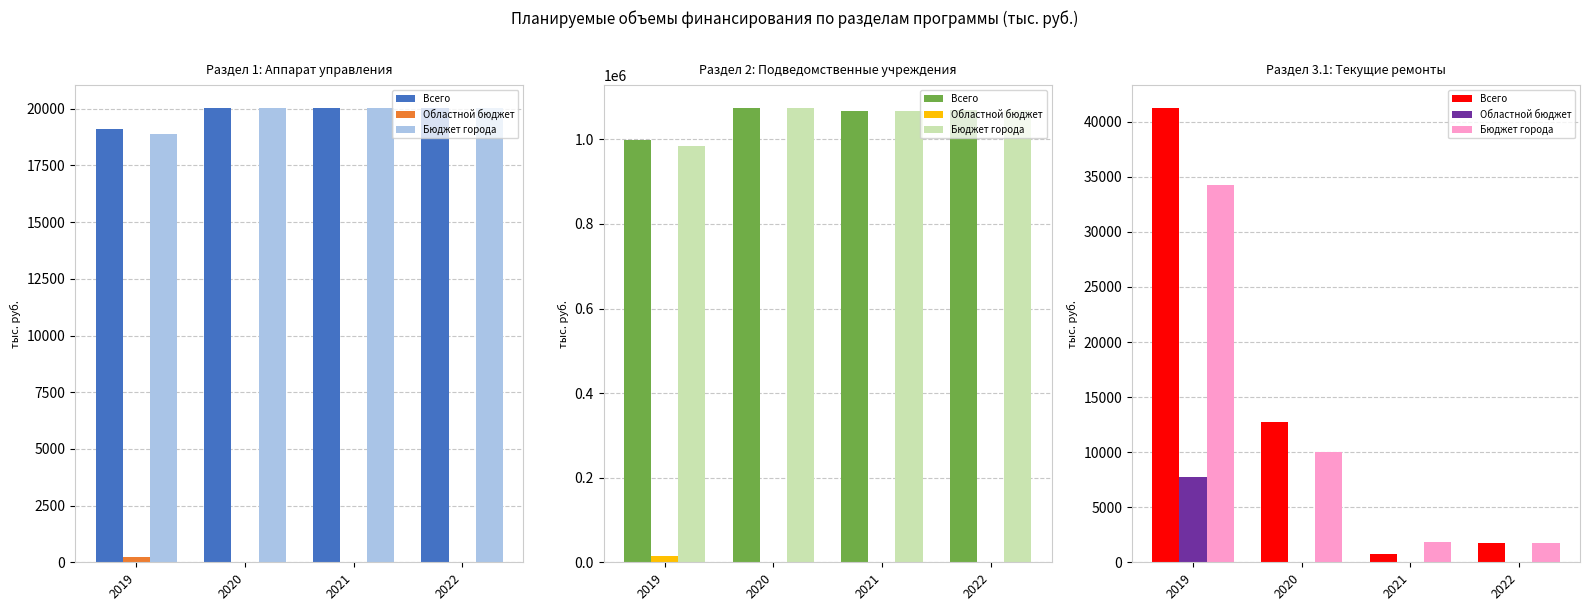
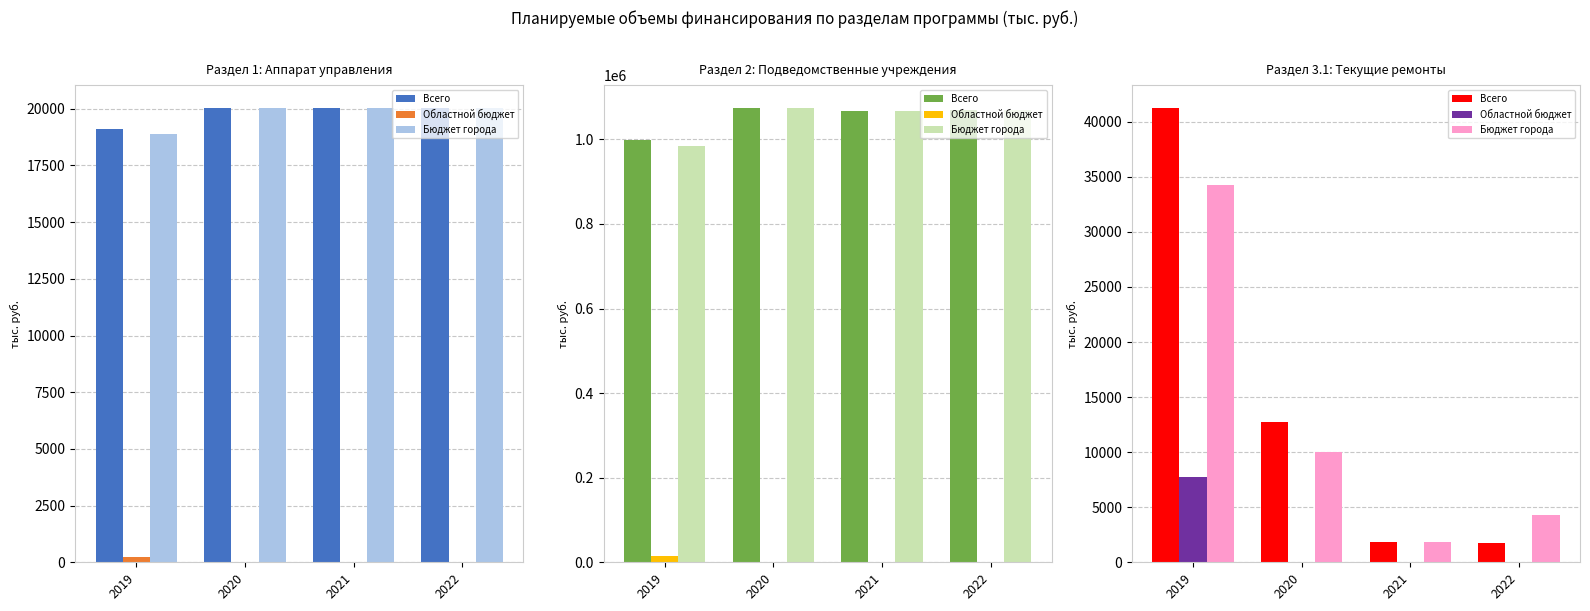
Раздел 3.1: Текущие ремонты, Всего, 2021: 800 -> 1800
Раздел 3.1: Текущие ремонты, Бюджет города, 2022: 1700 -> 4300
